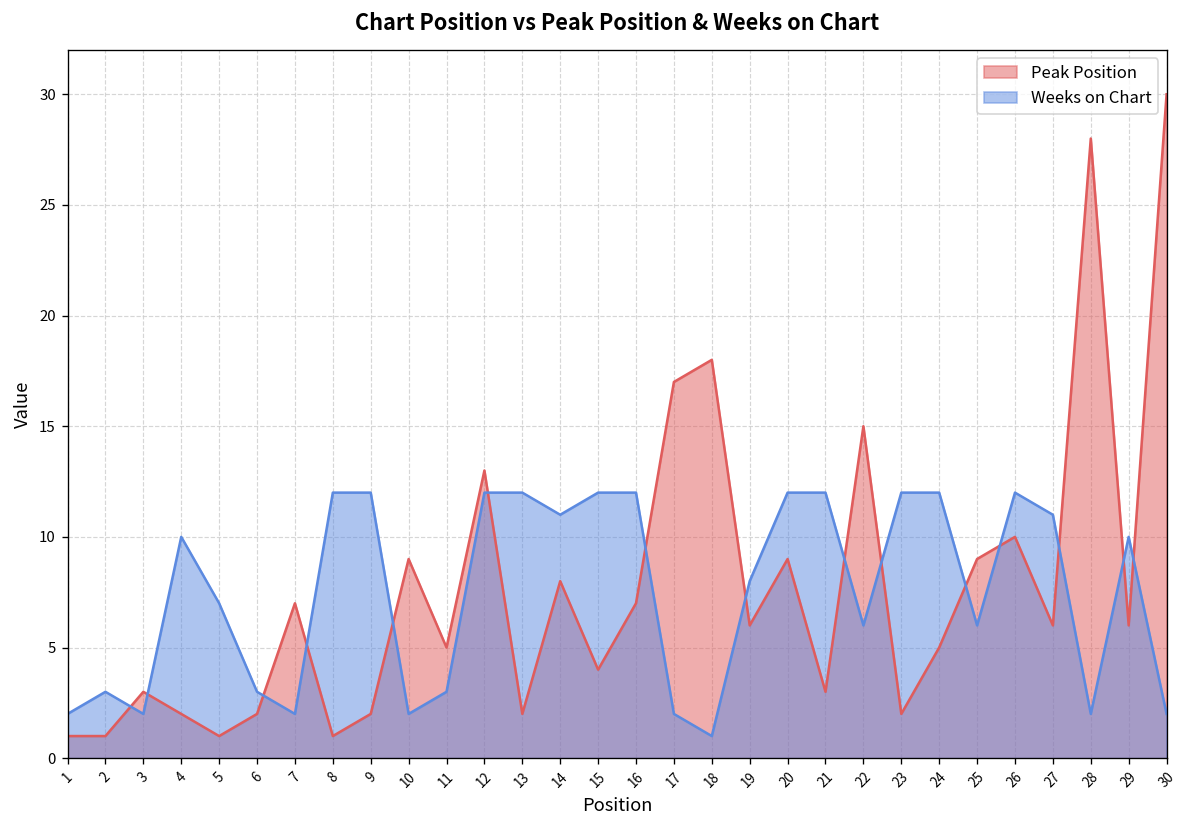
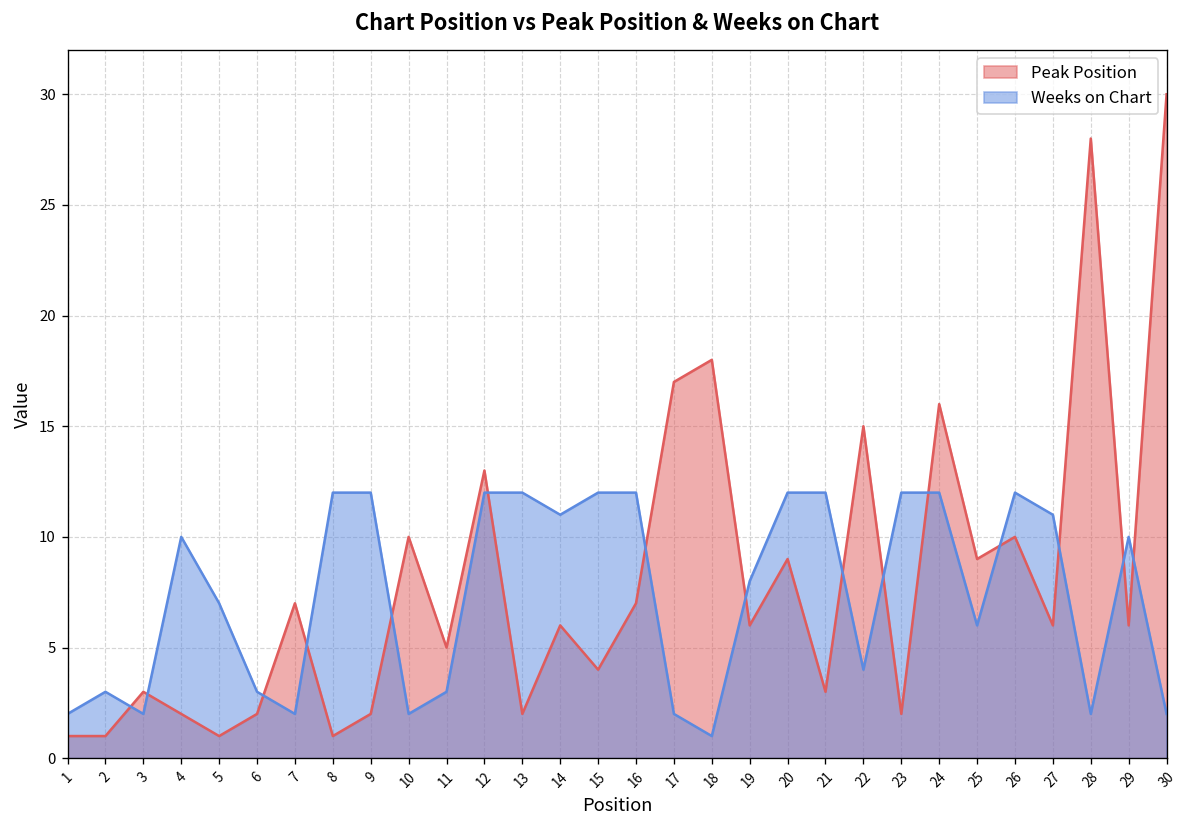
Peak Position, 10: 9 -> 10
Peak Position, 14: 8 -> 6
Weeks on Chart, 22: 6 -> 4
Peak Position, 24: 5 -> 16
